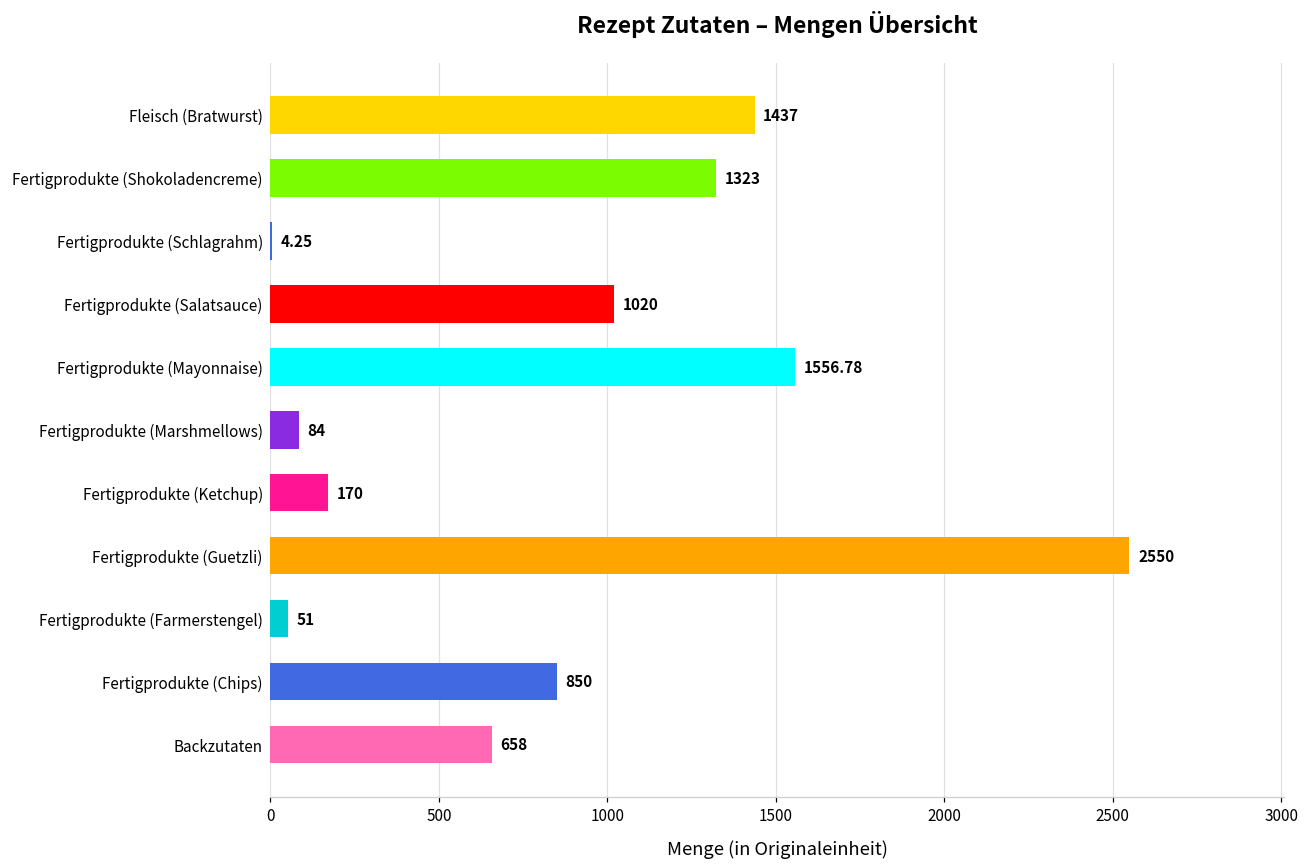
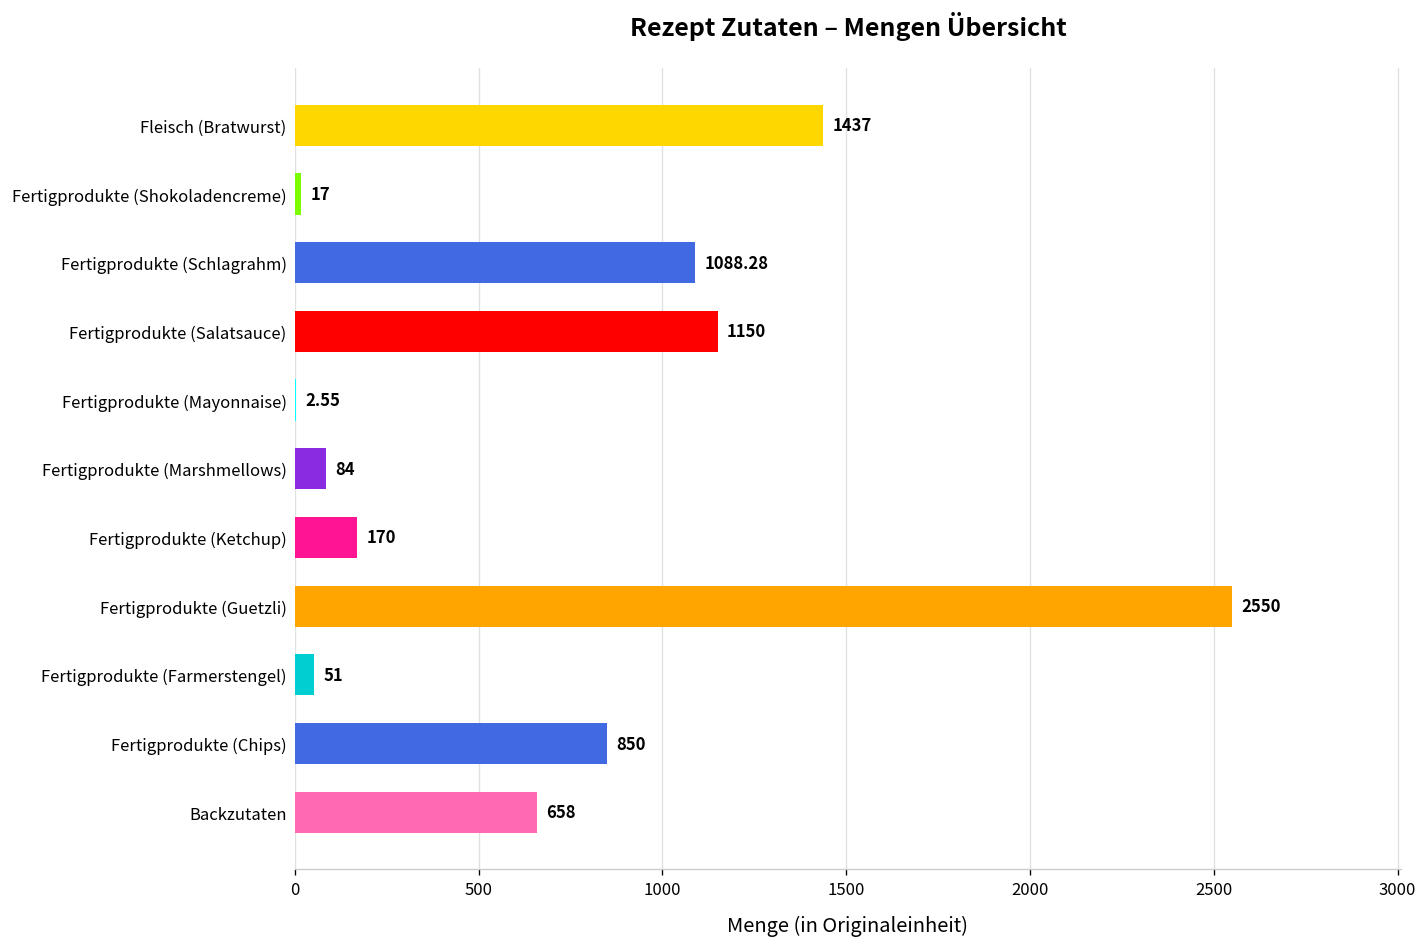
Fertigprodukte (Shokoladencreme): 1323 -> 17
Fertigprodukte (Schlagrahm): 4.25 -> 1088.28
Fertigprodukte (Salatsauce): 1020 -> 1150
Fertigprodukte (Mayonnaise): 1556.78 -> 2.55
